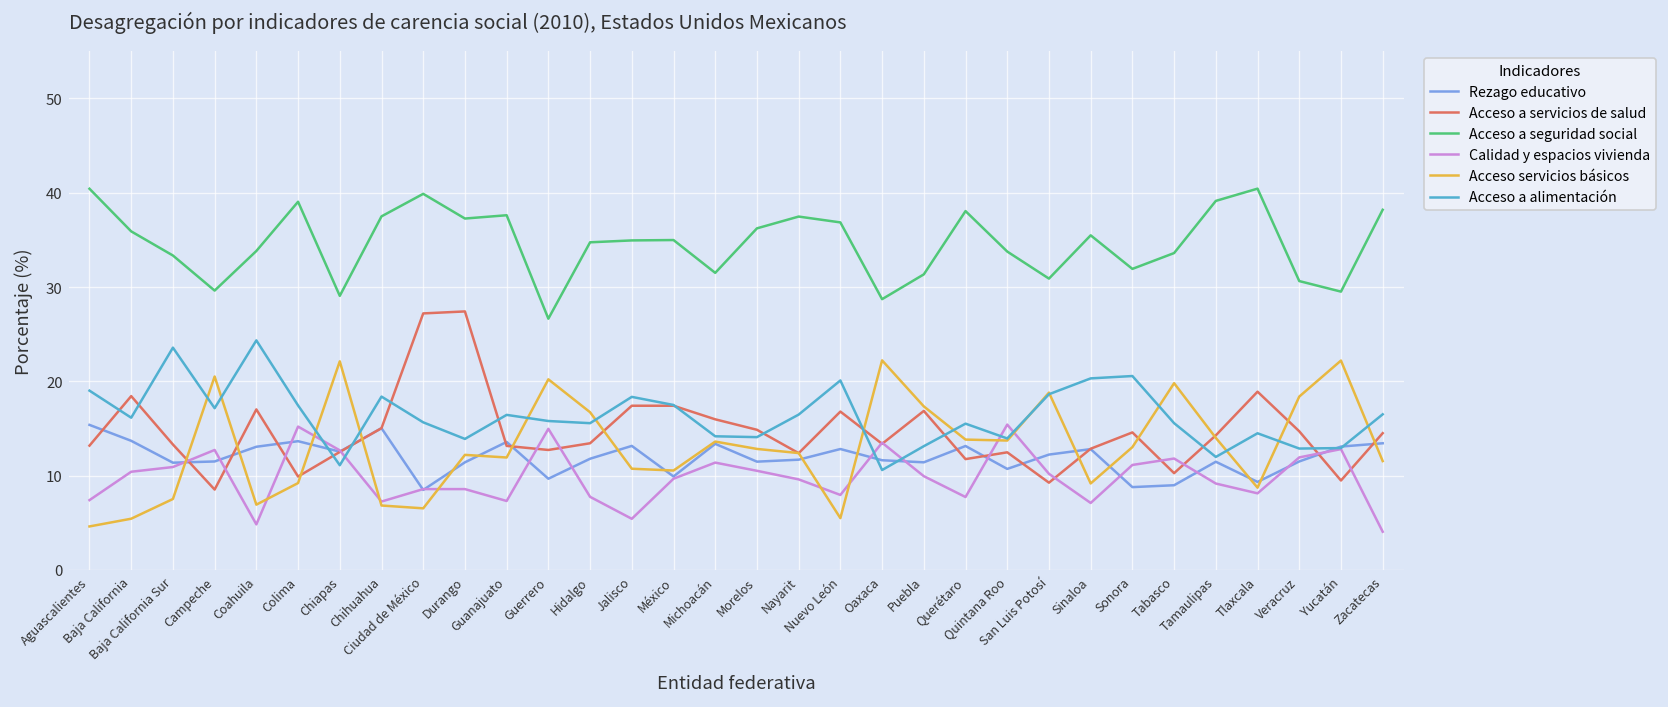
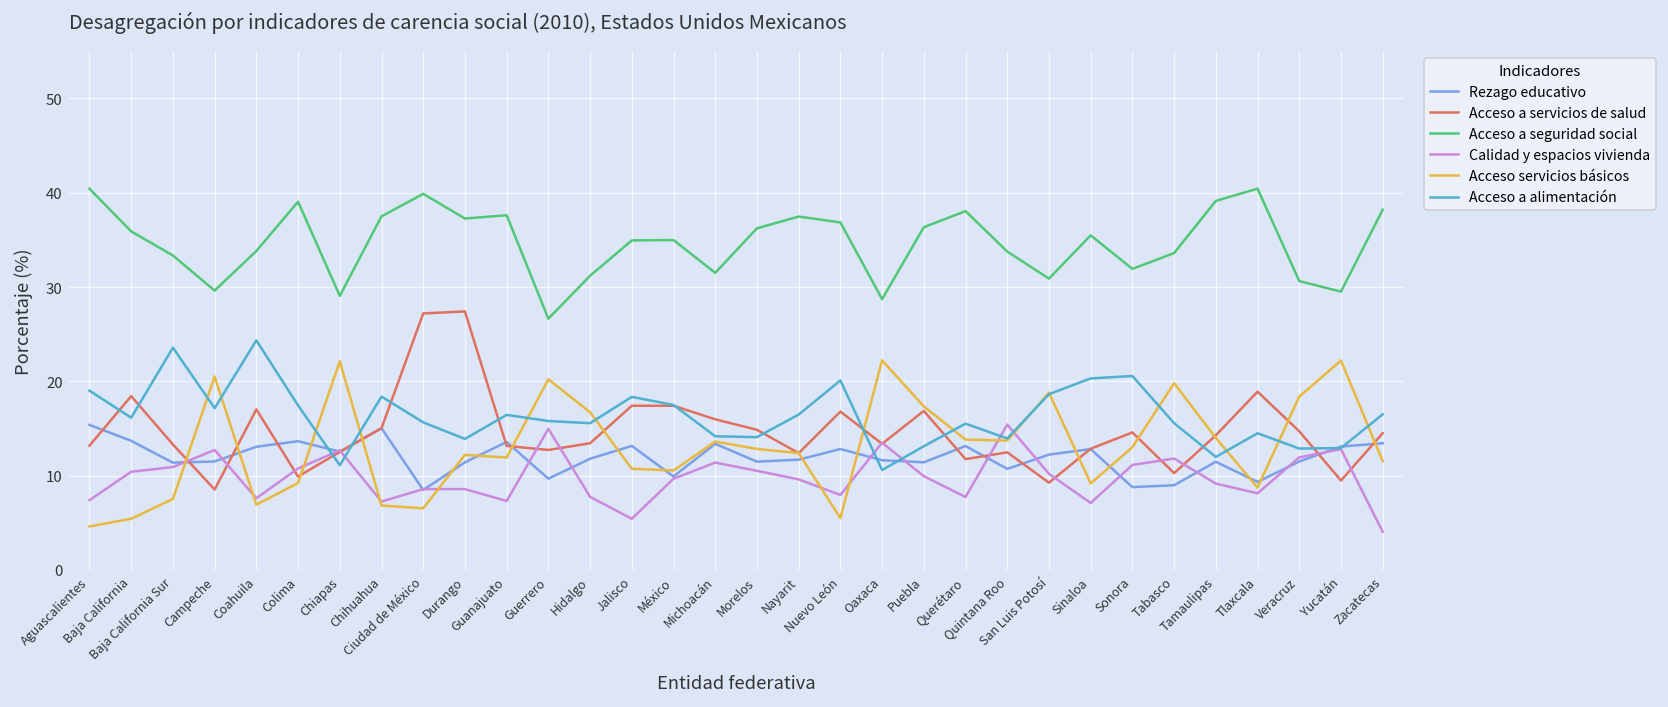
Calidad y espacios vivienda, Coahuila: 5 -> 8
Calidad y espacios vivienda, Colima: 15 -> 11
Acceso a seguridad social, Hidalgo: 35 -> 31
Acceso a seguridad social, Puebla: 31 -> 36
